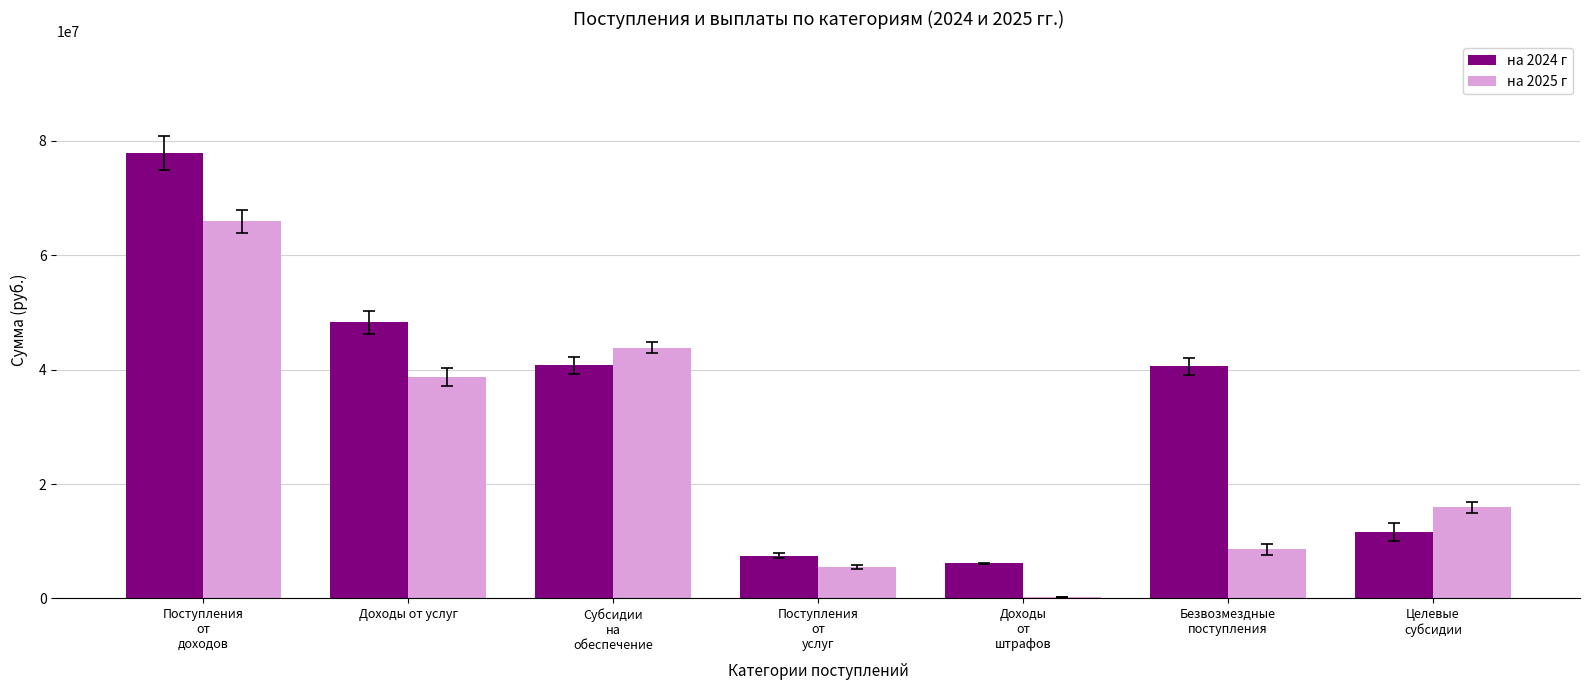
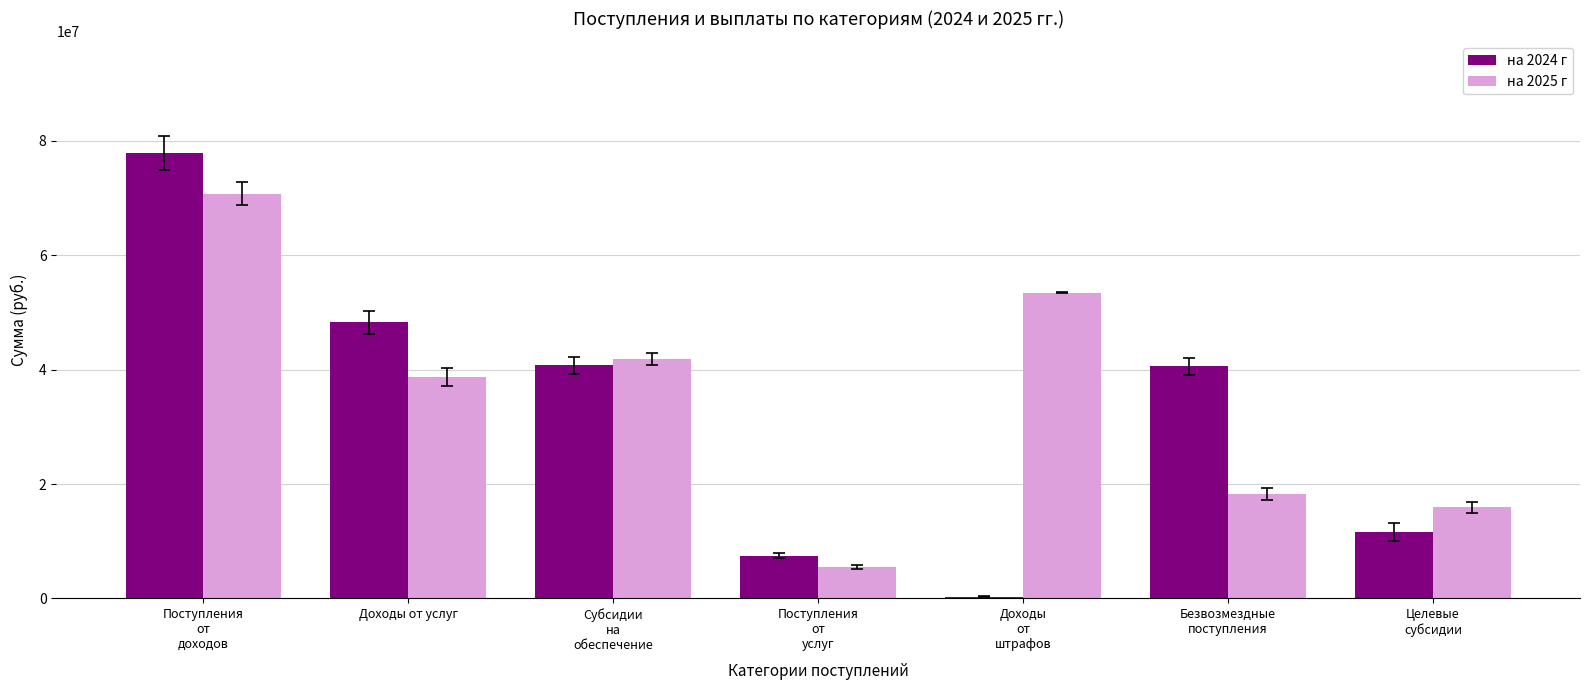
на 2025 г, Поступления от доходов: 66000000 -> 71000000
на 2025 г, Субсидии на обеспечение: 44000000 -> 42000000
на 2024 г, Доходы от штрафов: 6000000 -> 0
на 2025 г, Доходы от штрафов: 0 -> 53000000
на 2025 г, Безвозмездные поступления: 9000000 -> 18000000
